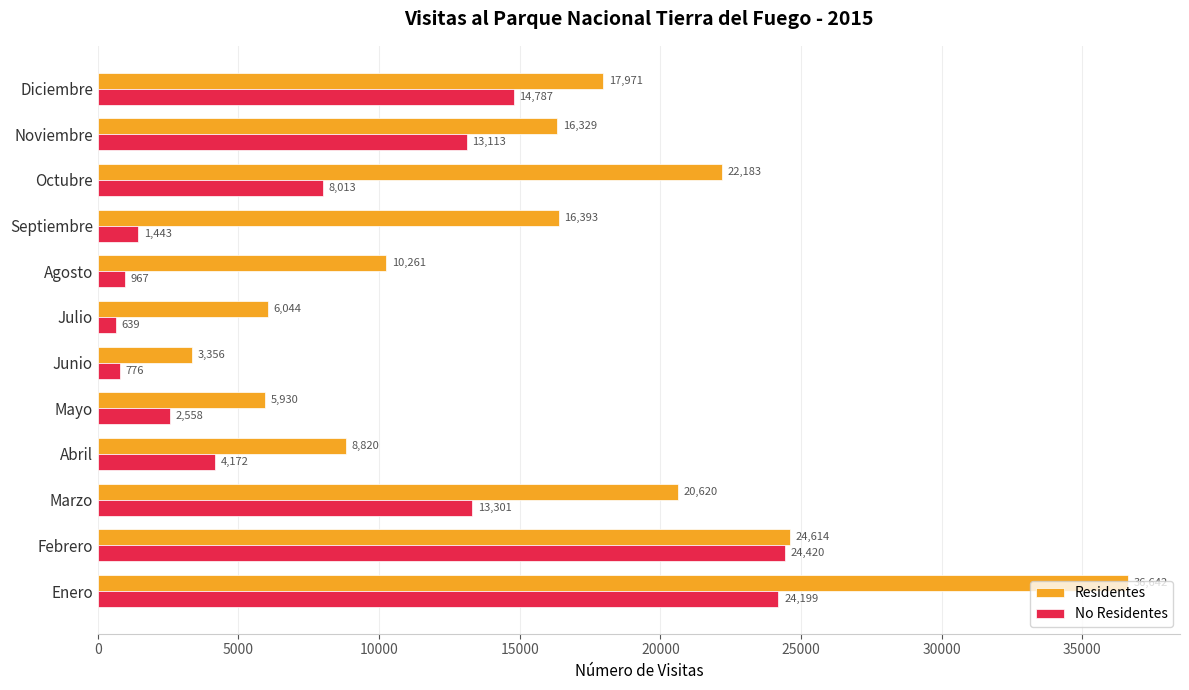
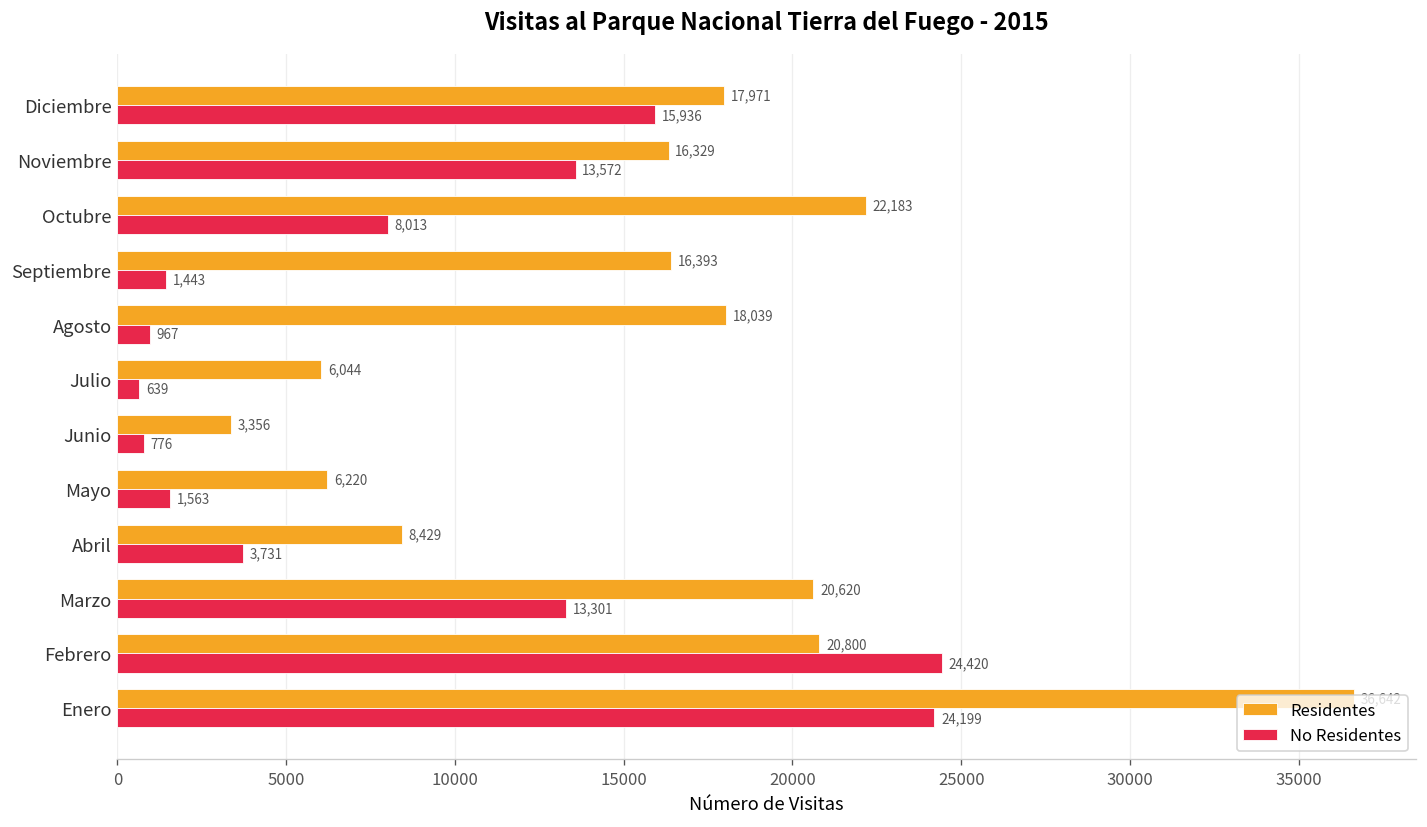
No Residentes, Diciembre: 14,787 -> 15,936
No Residentes, Noviembre: 13,113 -> 13,572
Residentes, Agosto: 10,261 -> 18,039
Residentes, Mayo: 5,930 -> 6,220
No Residentes, Mayo: 2,558 -> 1,563
Residentes, Abril: 8,820 -> 8,429
No Residentes, Abril: 4,172 -> 3,731
Residentes, Febrero: 24,614 -> 20,800
